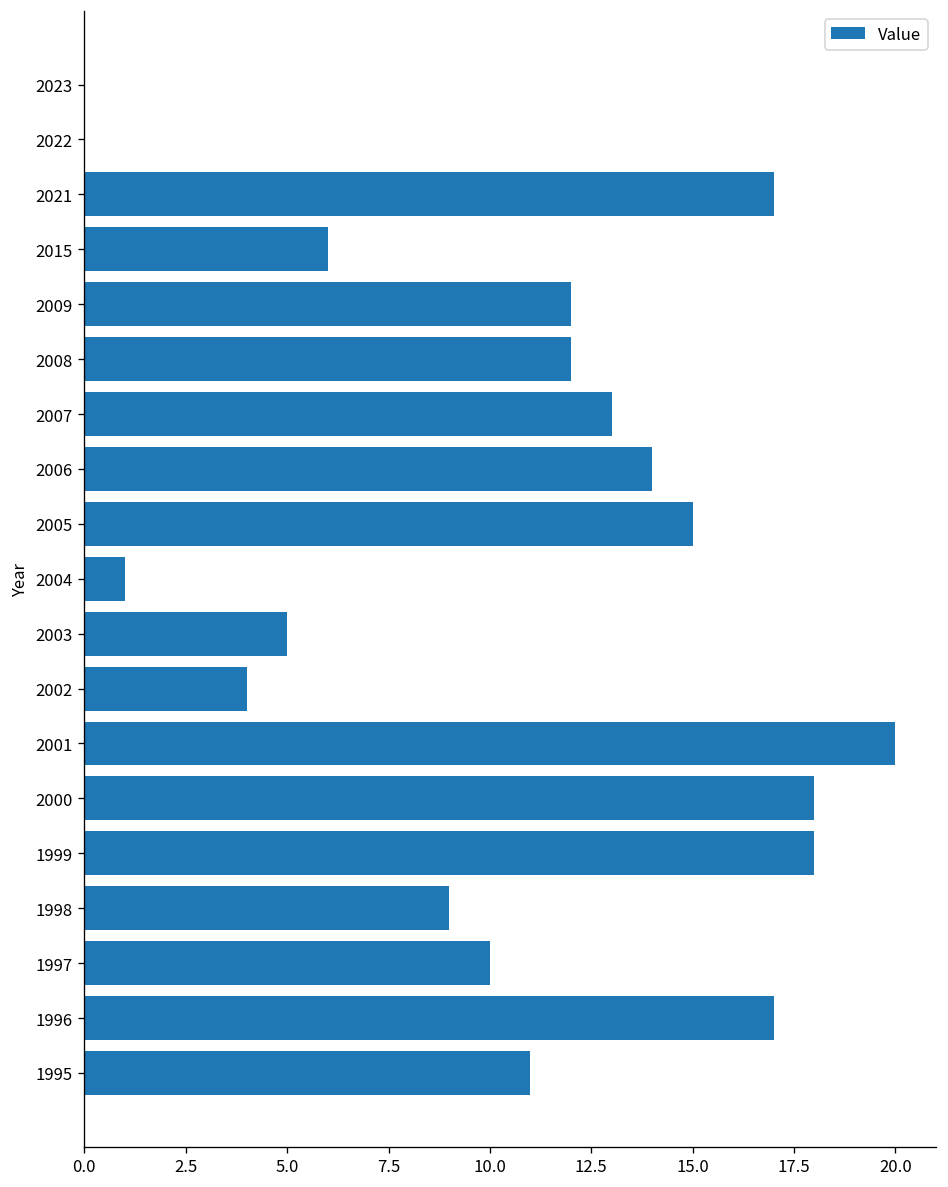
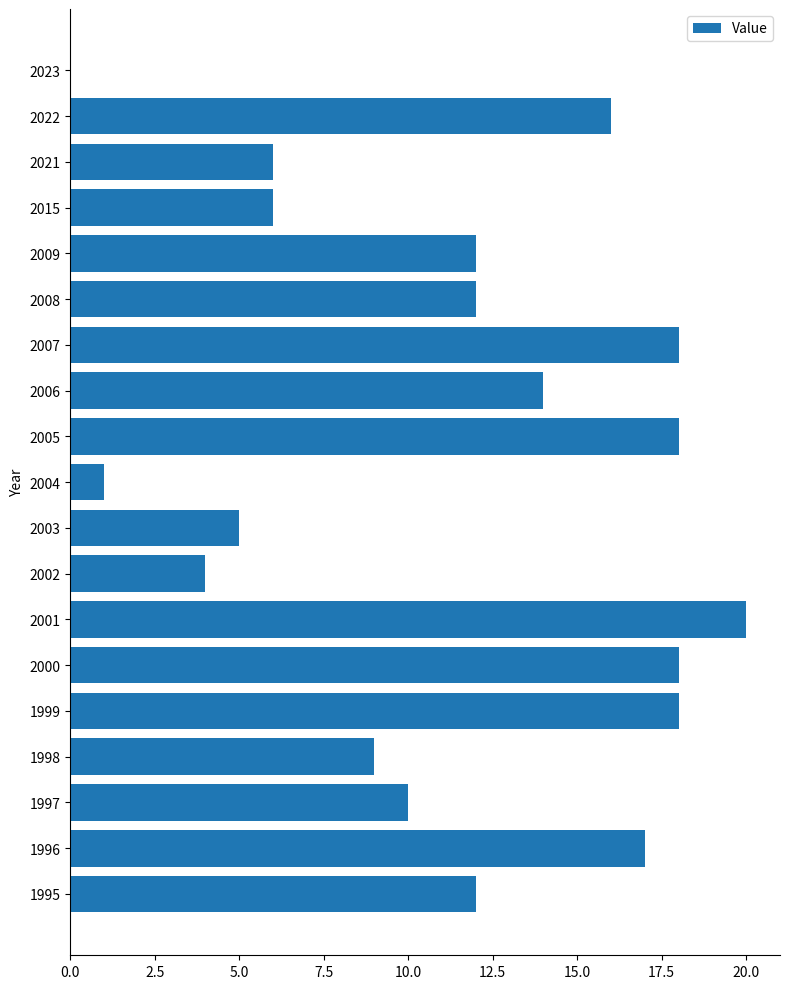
2022: 0 -> 16
2021: 17 -> 6
2007: 13 -> 18
2005: 15 -> 18
1995: 11 -> 12
